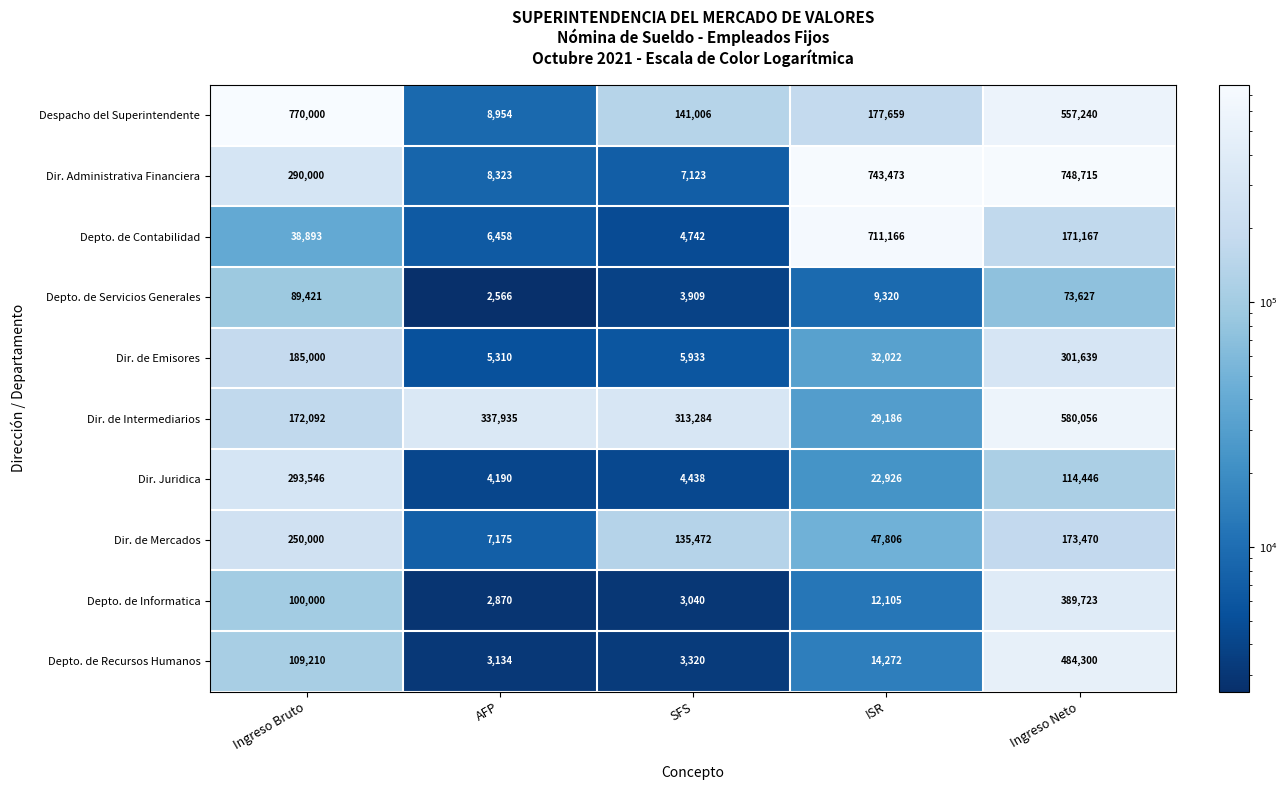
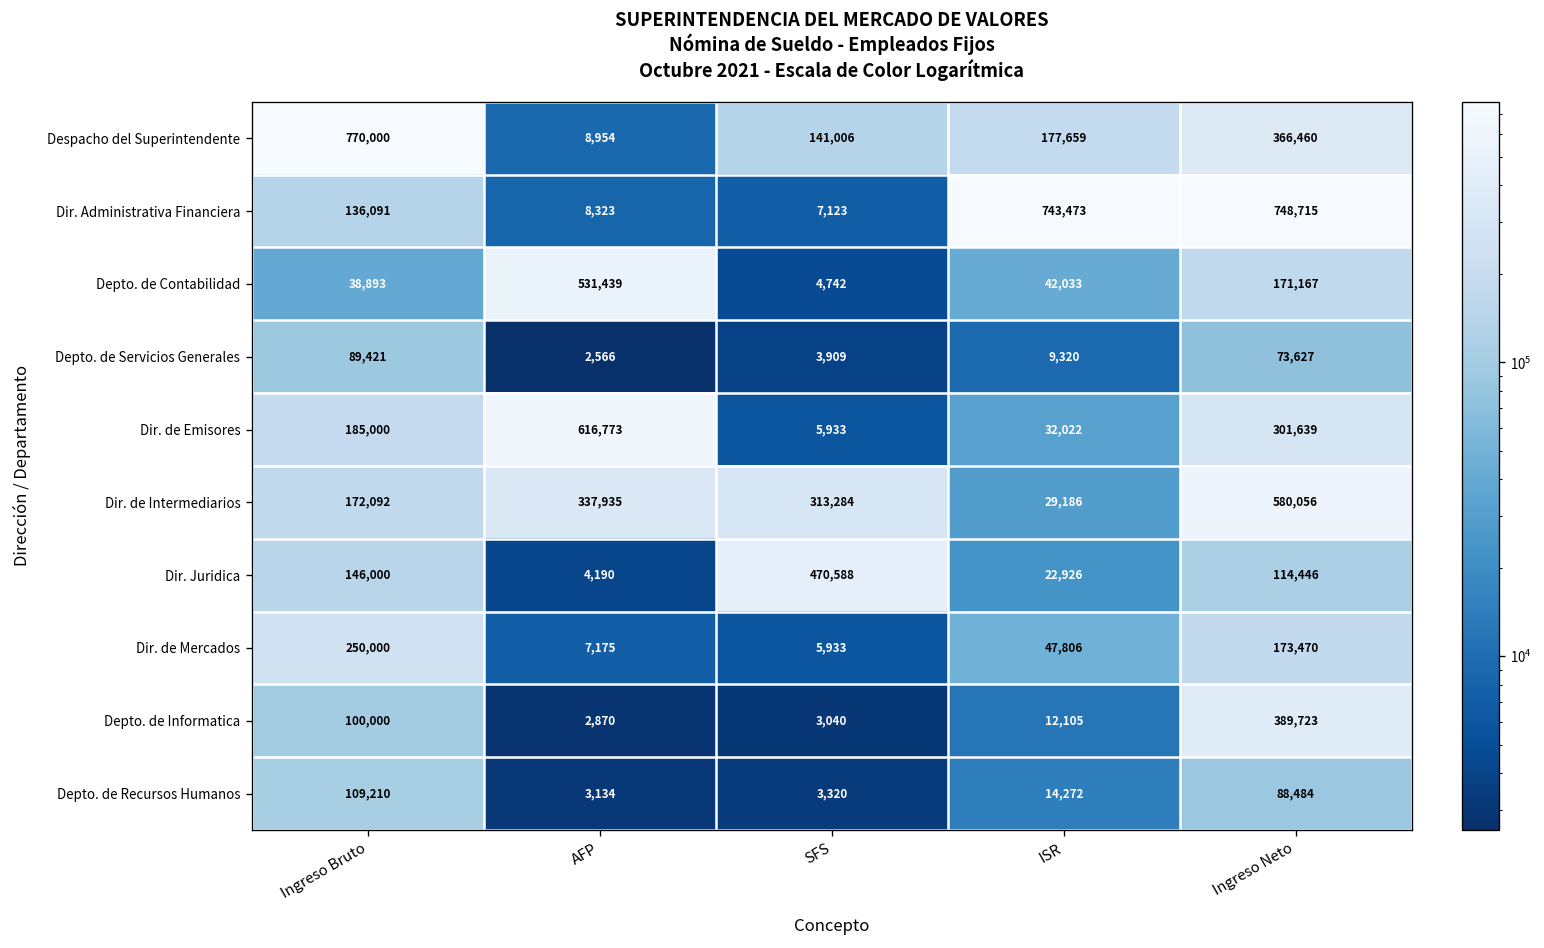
Despacho del Superintendente, Ingreso Neto: 557,240 -> 366,460
Dir. Administrativa Financiera, Ingreso Bruto: 290,000 -> 136,091
Depto. de Contabilidad, AFP: 6,458 -> 531,439
Depto. de Contabilidad, ISR: 711,166 -> 42,033
Dir. de Emisores, AFP: 5,310 -> 616,773
Dir. Juridica, Ingreso Bruto: 293,546 -> 146,000
Dir. Juridica, SFS: 4,438 -> 470,588
Dir. de Mercados, SFS: 135,472 -> 5,933
Depto. de Recursos Humanos, Ingreso Neto: 484,300 -> 88,484
